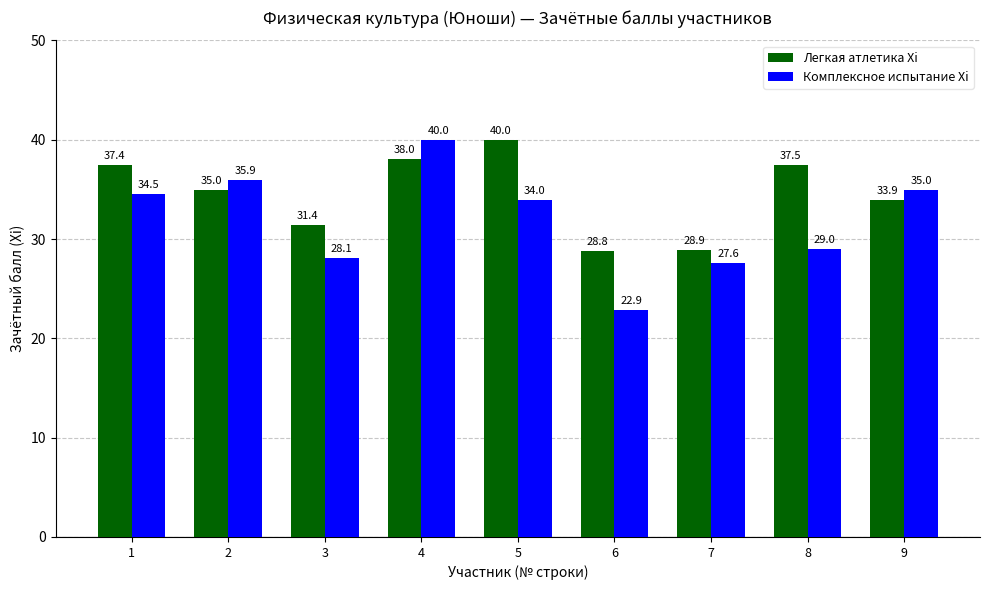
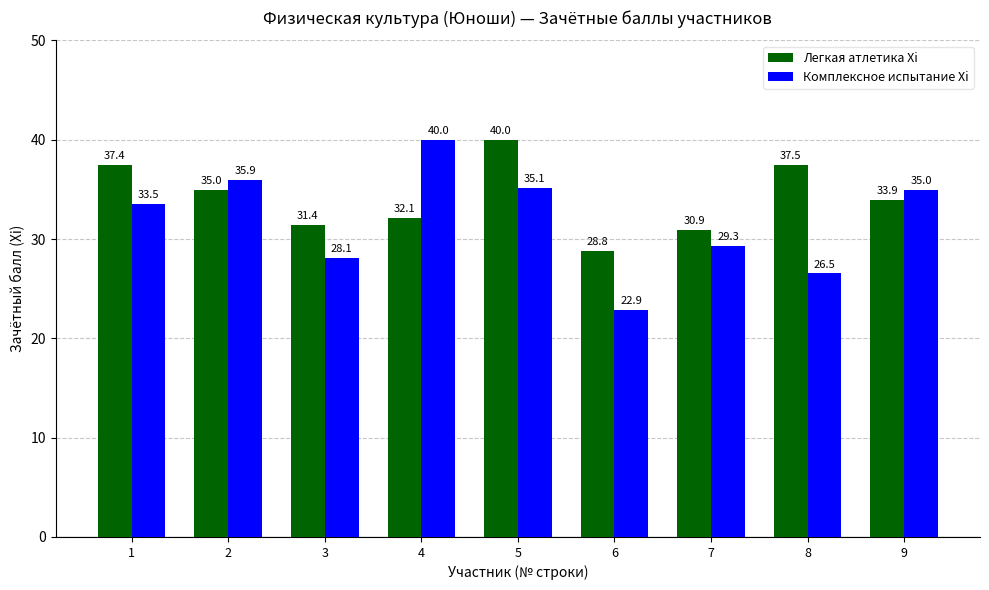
Комплексное испытание Xi, 1: 34.5 -> 33.5
Легкая атлетика Xi, 4: 38.0 -> 32.1
Комплексное испытание Xi, 5: 34.0 -> 35.1
Легкая атлетика Xi, 7: 28.9 -> 30.9
Комплексное испытание Xi, 7: 27.6 -> 29.3
Комплексное испытание Xi, 8: 29.0 -> 26.5
